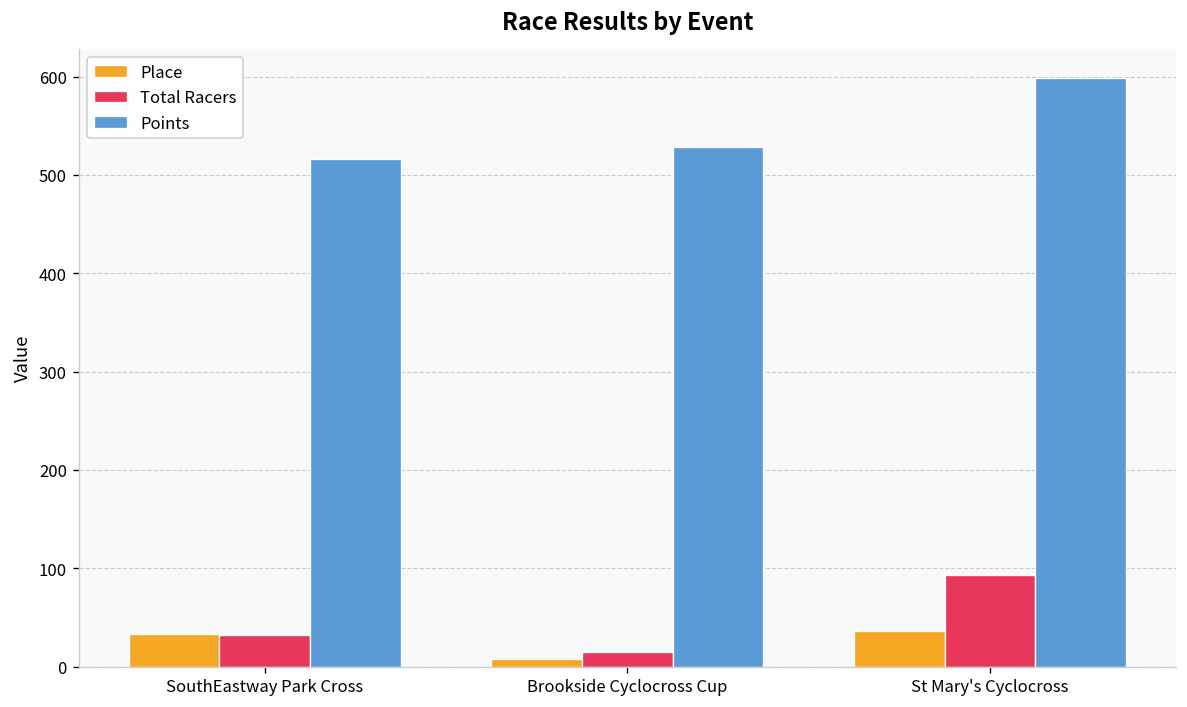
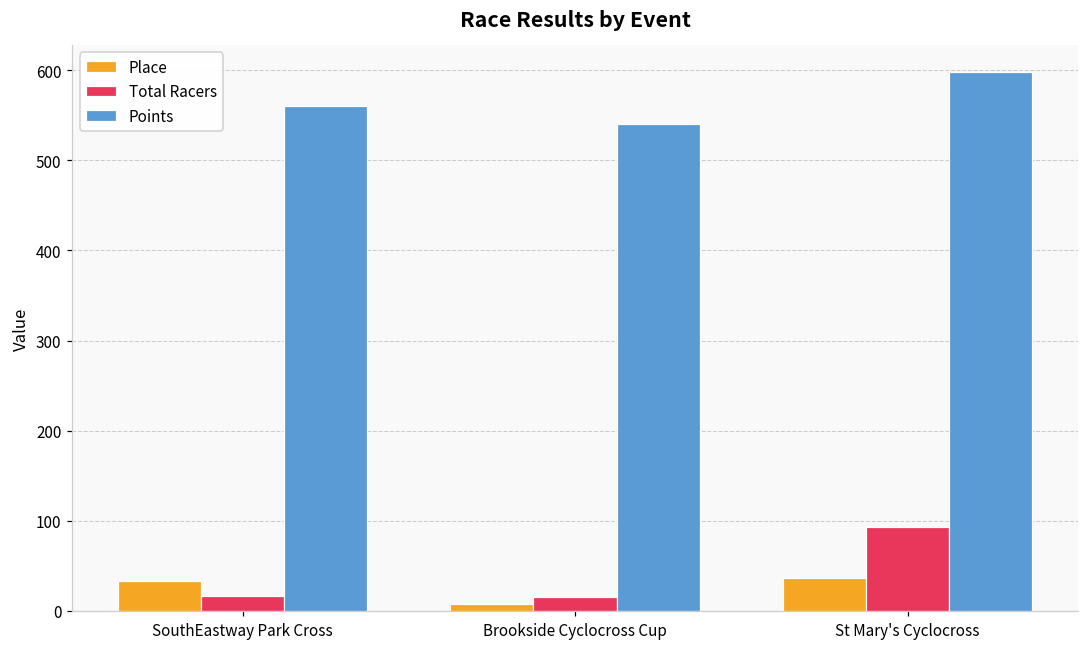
Total Racers, SouthEastway Park Cross: 30 -> 20
Points, SouthEastway Park Cross: 520 -> 560
Points, Brookside Cyclocross Cup: 530 -> 540
